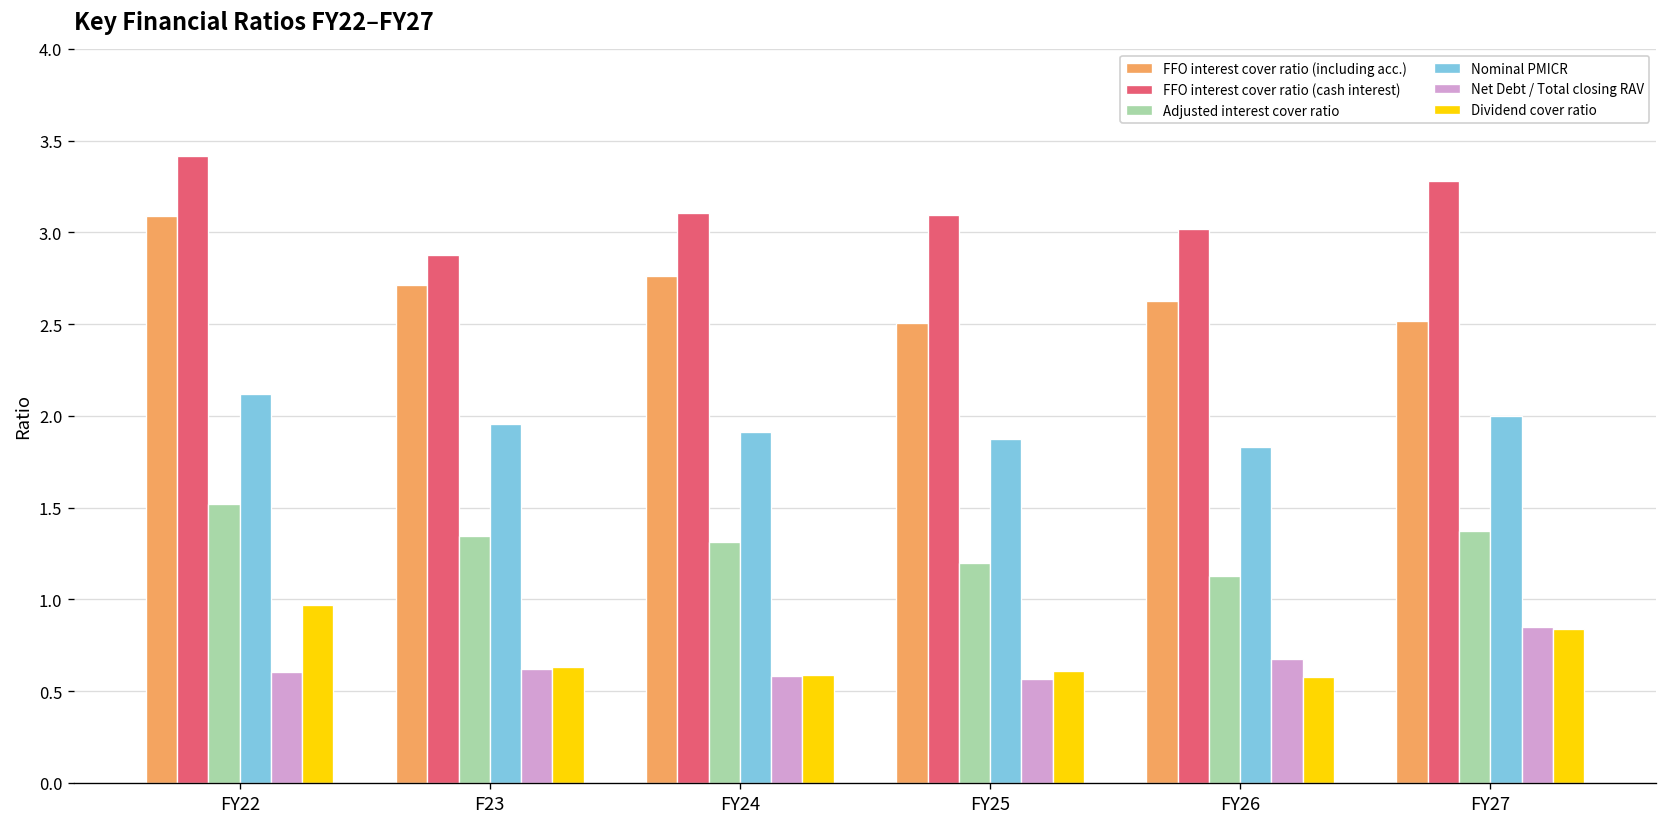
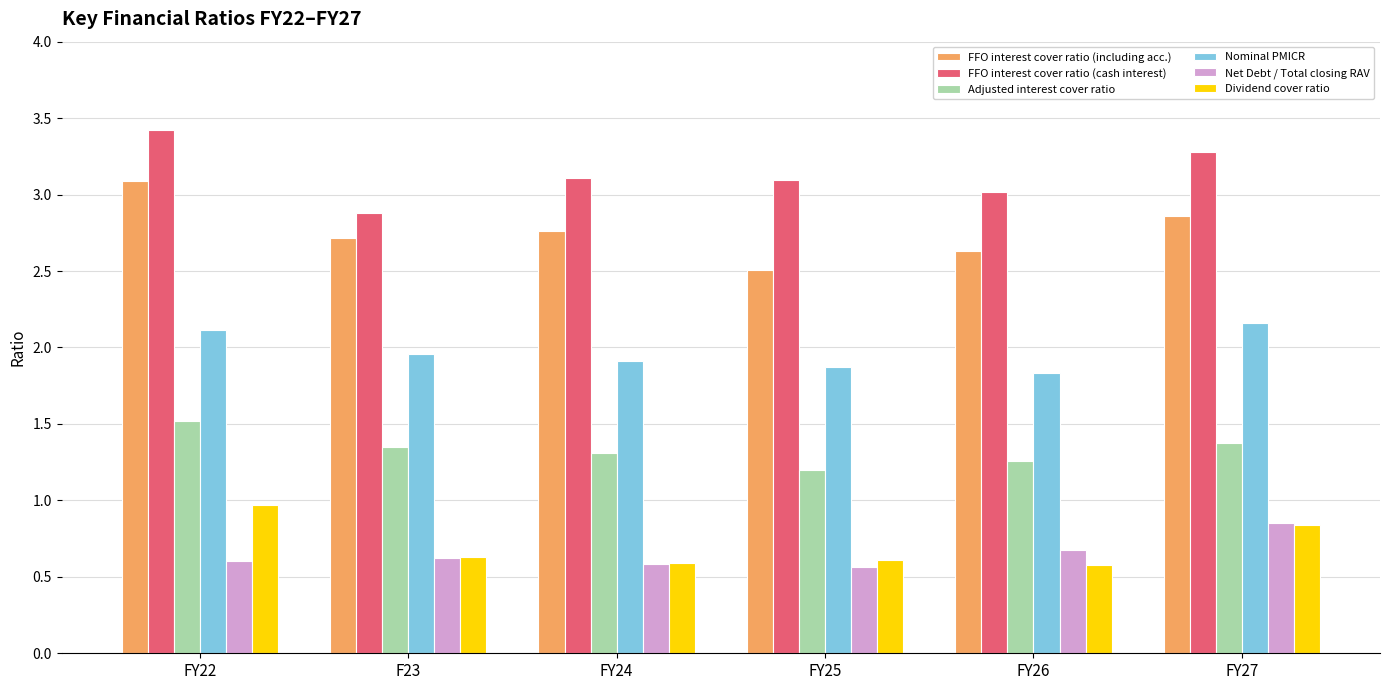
Adjusted interest cover ratio, FY26: 1.13 -> 1.26
FFO interest cover ratio (including acc.), FY27: 2.52 -> 2.86
Nominal PMICR, FY27: 2.00 -> 2.16
